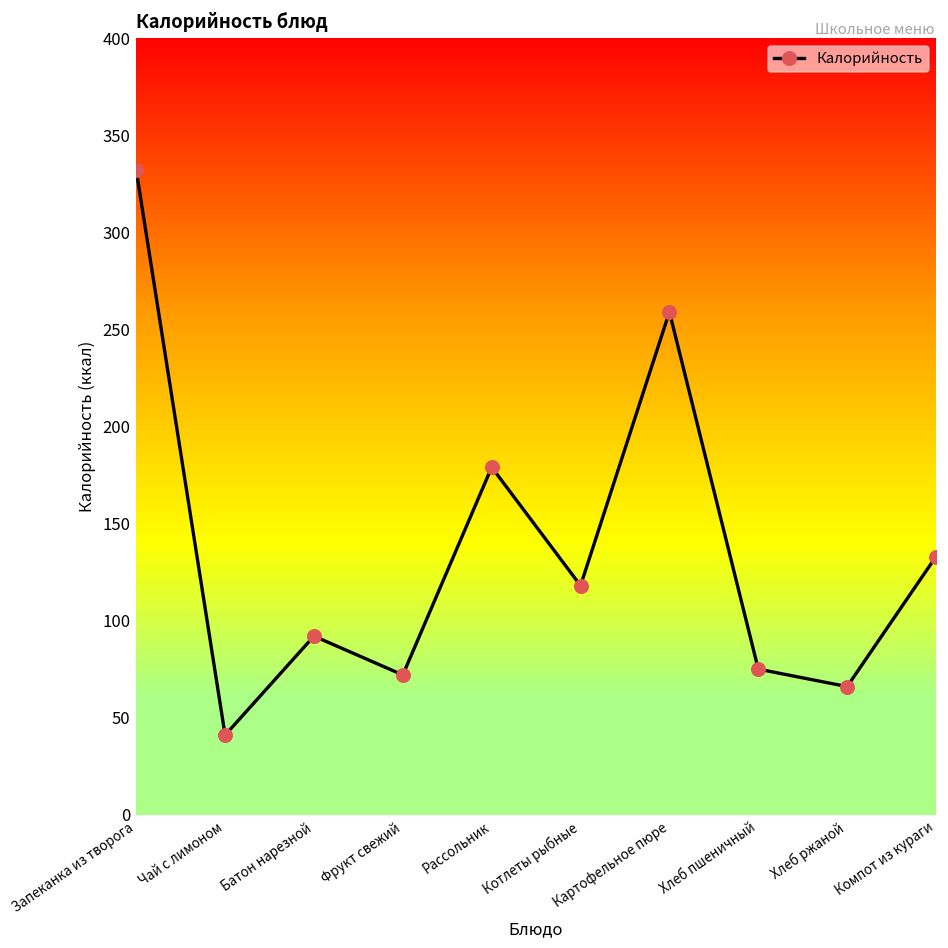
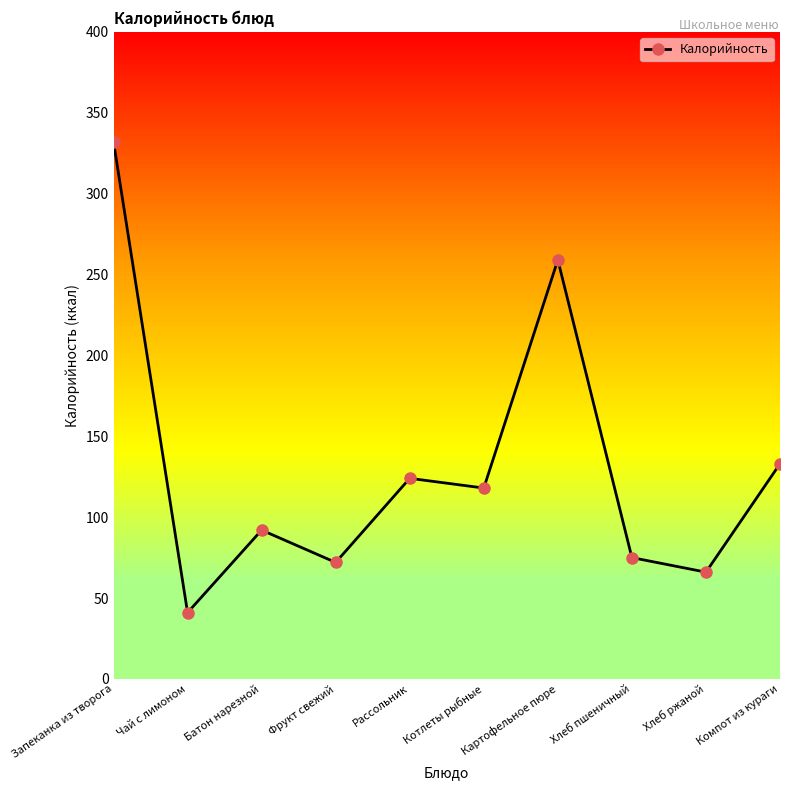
Рассольник: 179 -> 124
